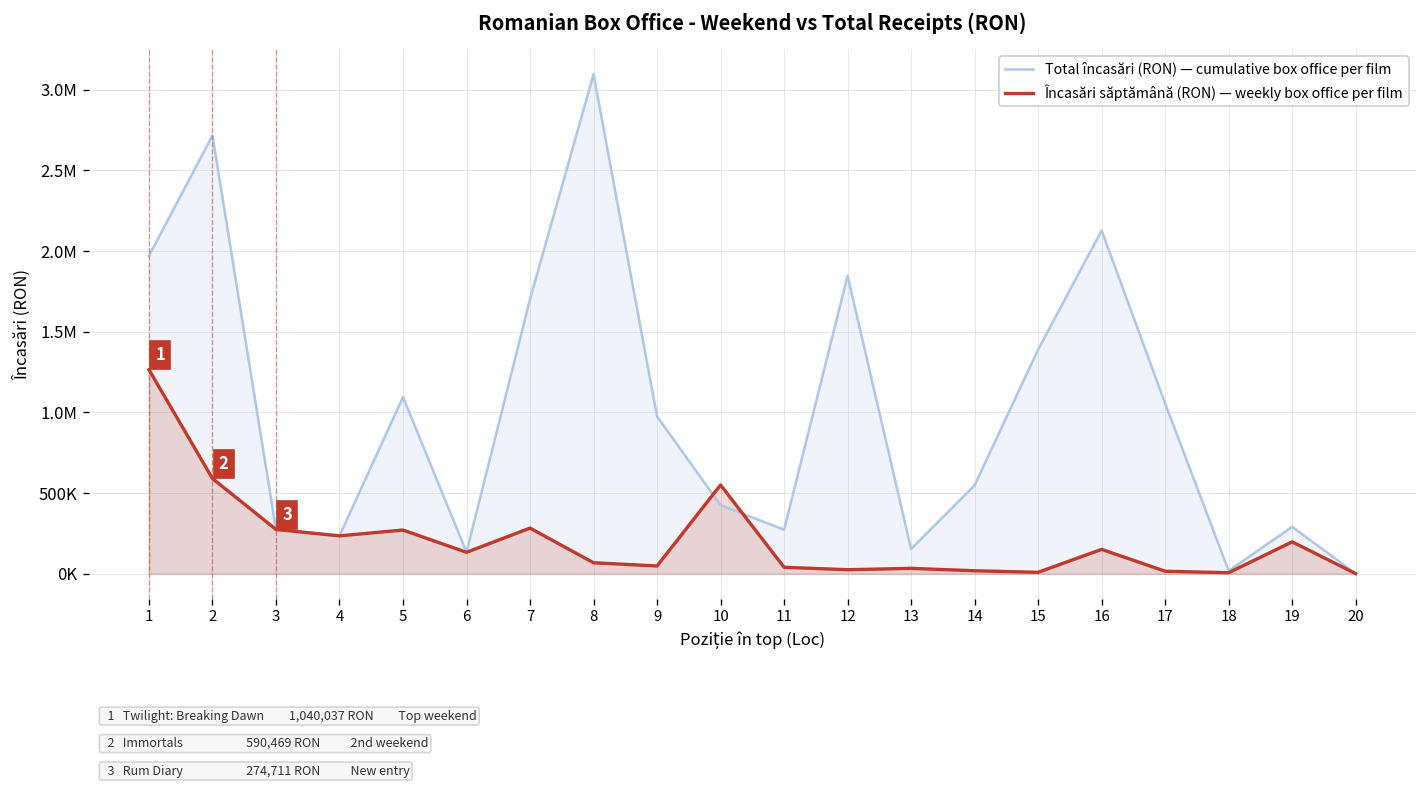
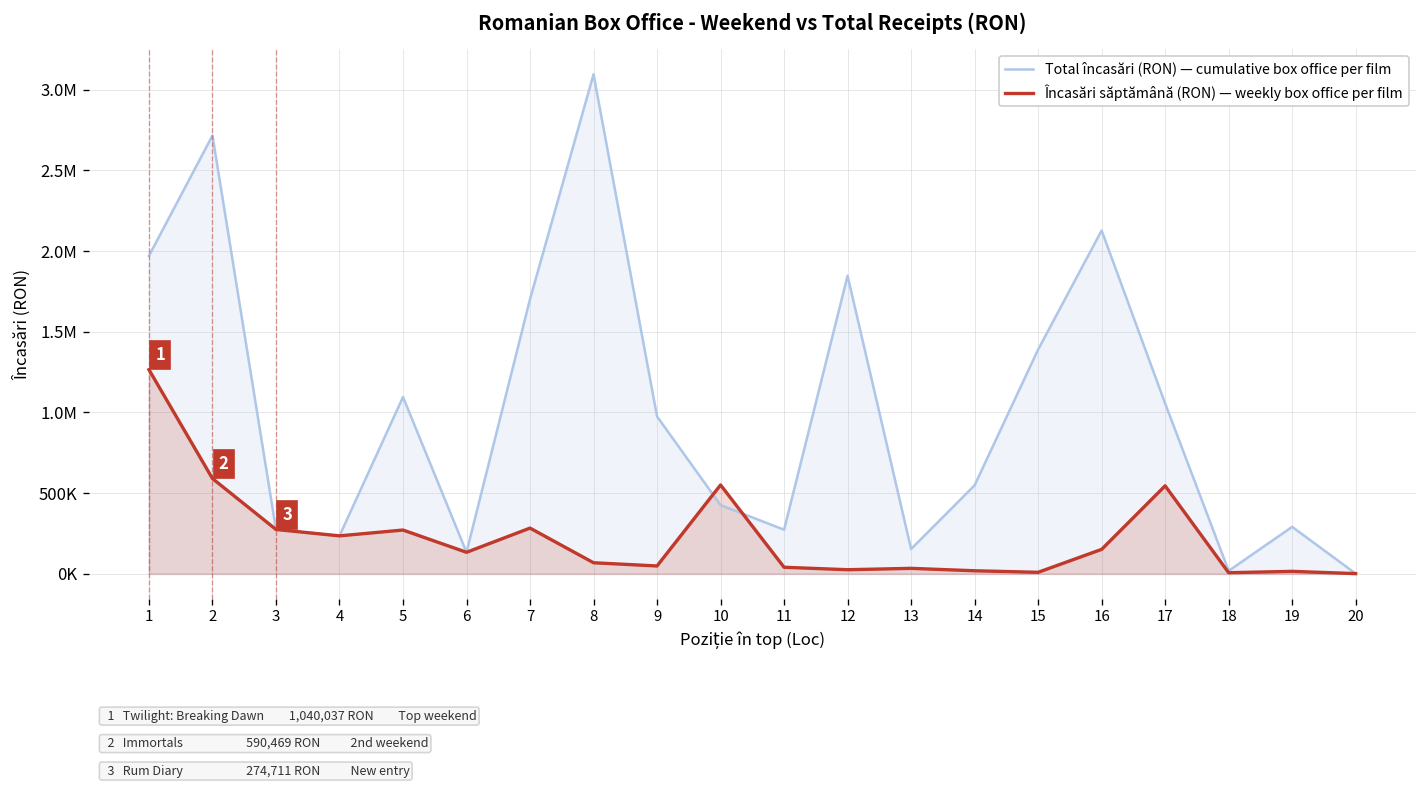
Încasări săptămână (RON) — weekly box office per film, 17: 20000 -> 550000
Încasări săptămână (RON) — weekly box office per film, 19: 200000 -> 20000
